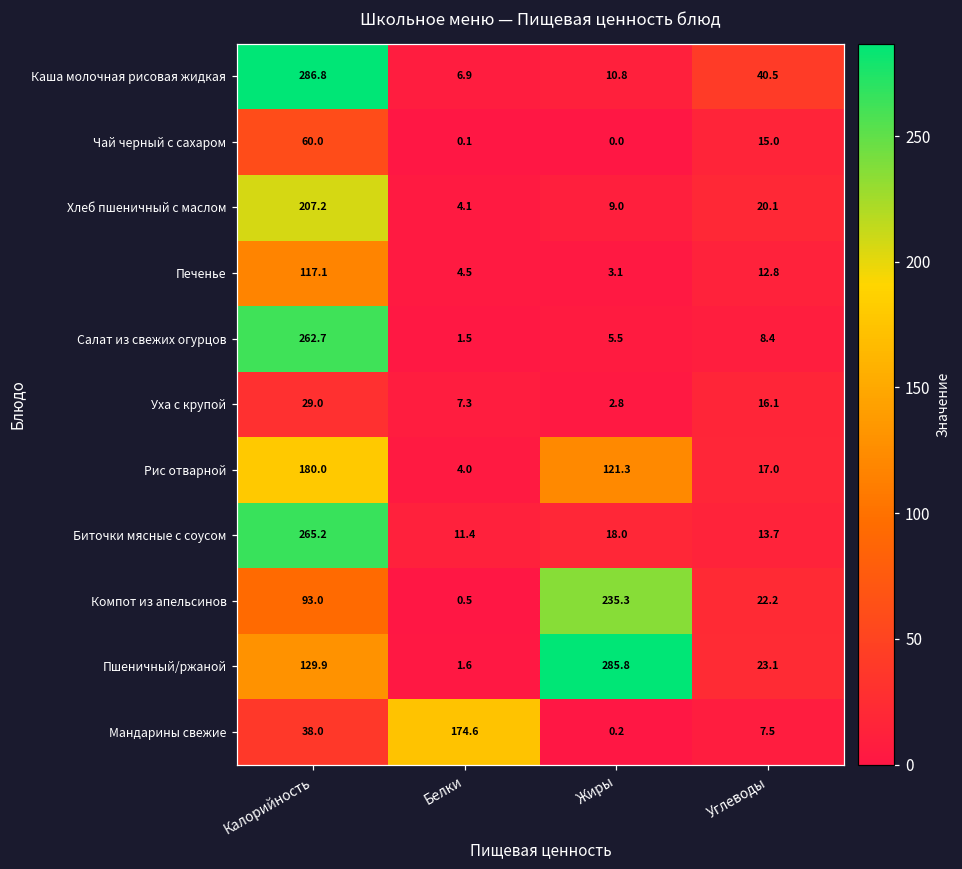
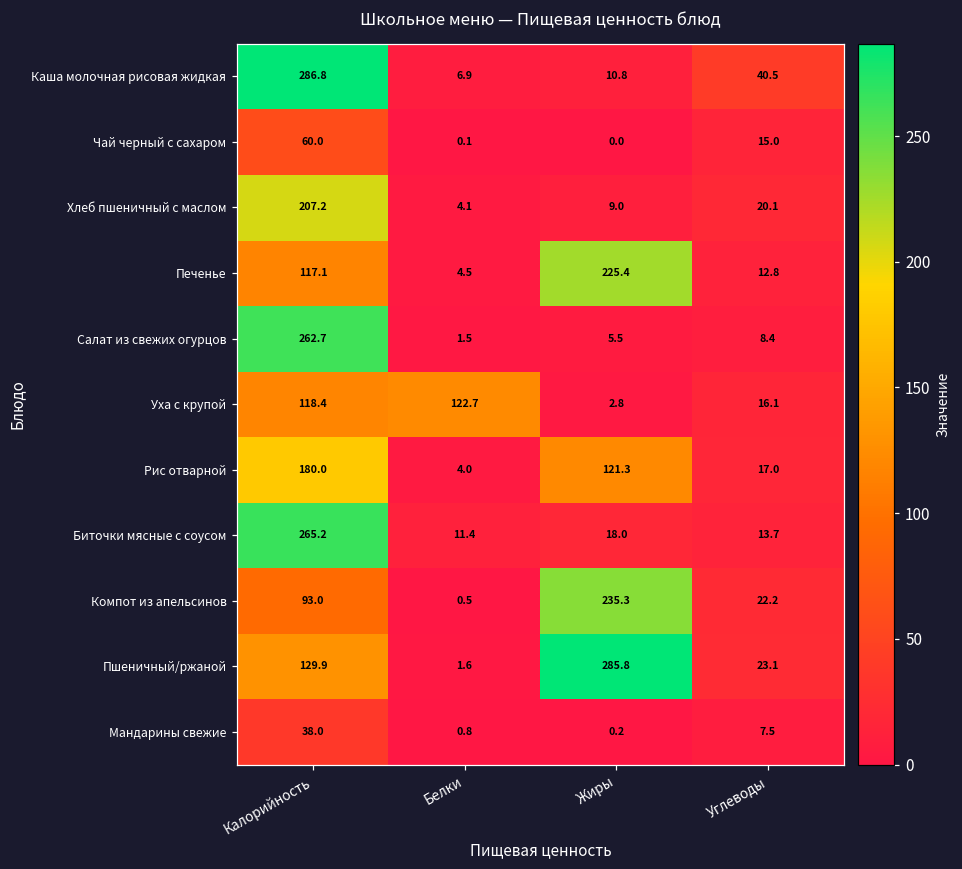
Печенье, Жиры: 3.1 -> 225.4
Уха с крупой, Калорийность: 29.0 -> 118.4
Уха с крупой, Белки: 7.3 -> 122.7
Мандарины свежие, Белки: 174.6 -> 0.8
